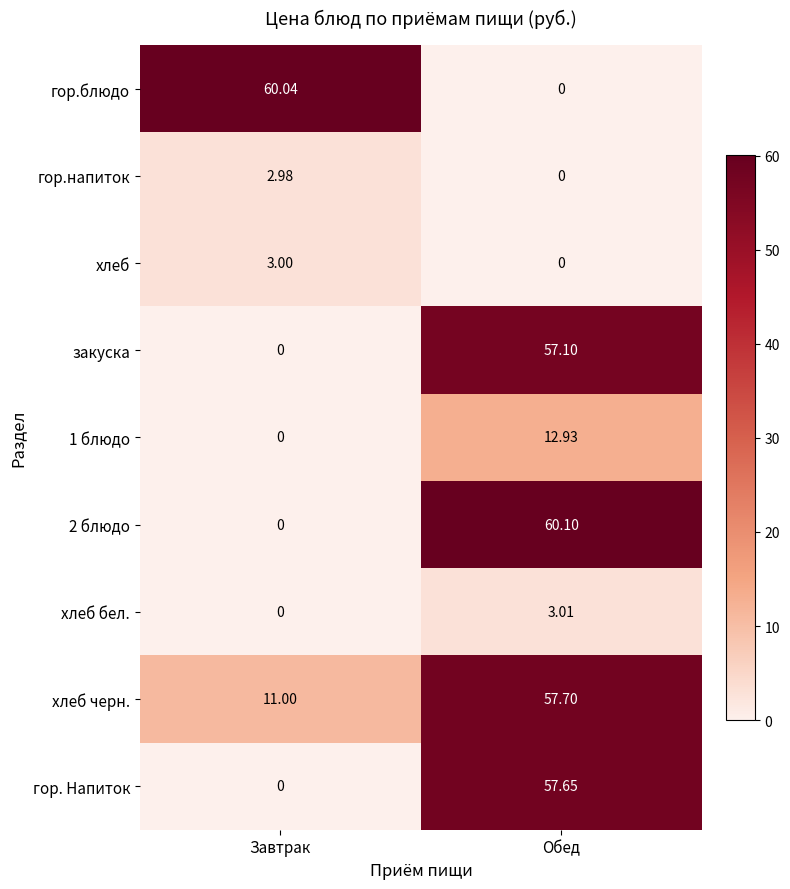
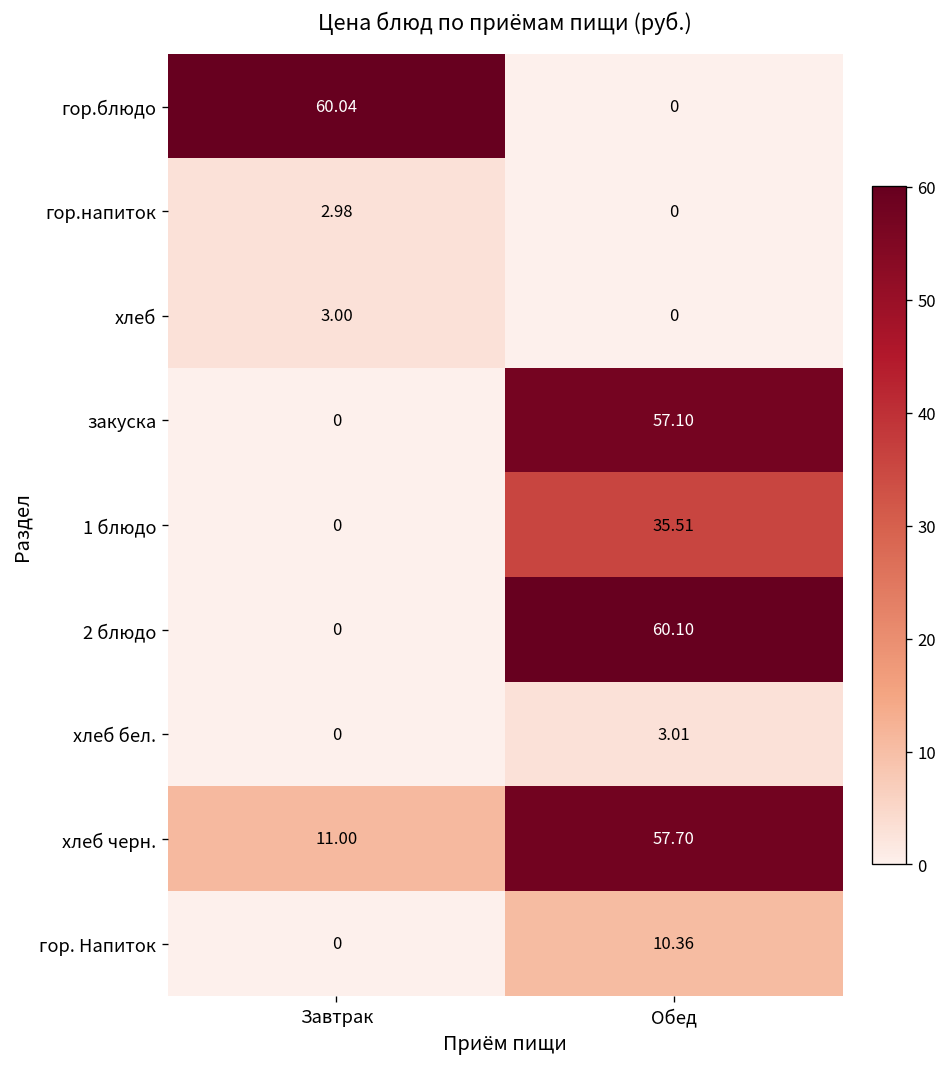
1 блюдо, Обед: 12.93 -> 35.51
гор. Напиток, Обед: 57.65 -> 10.36
